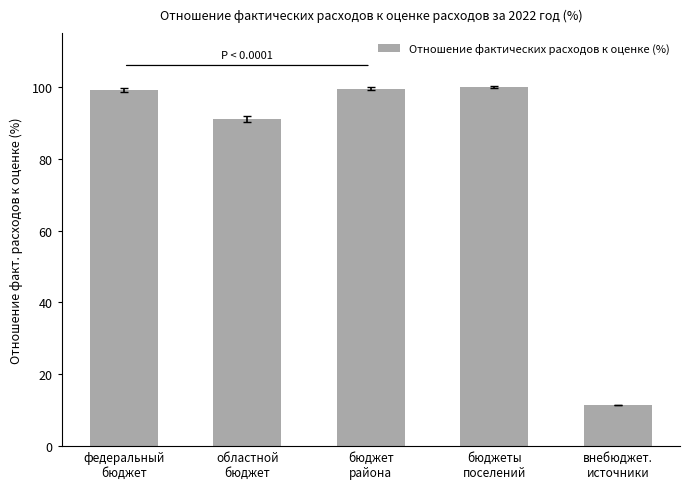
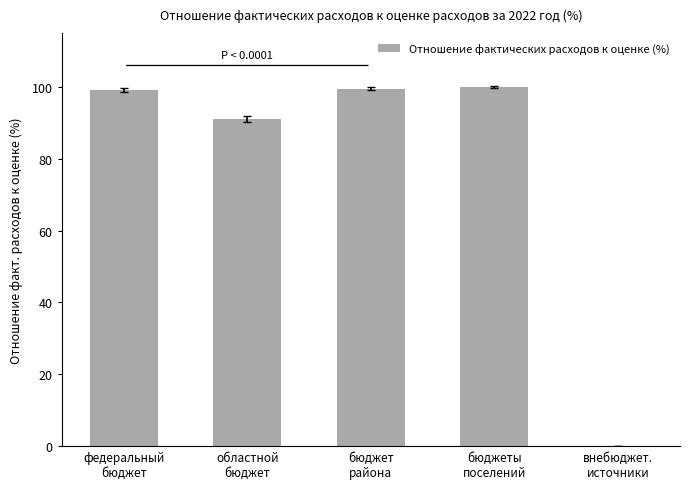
Отношение фактических расходов к оценке (%), внебюджет. источники: 12 -> 0
